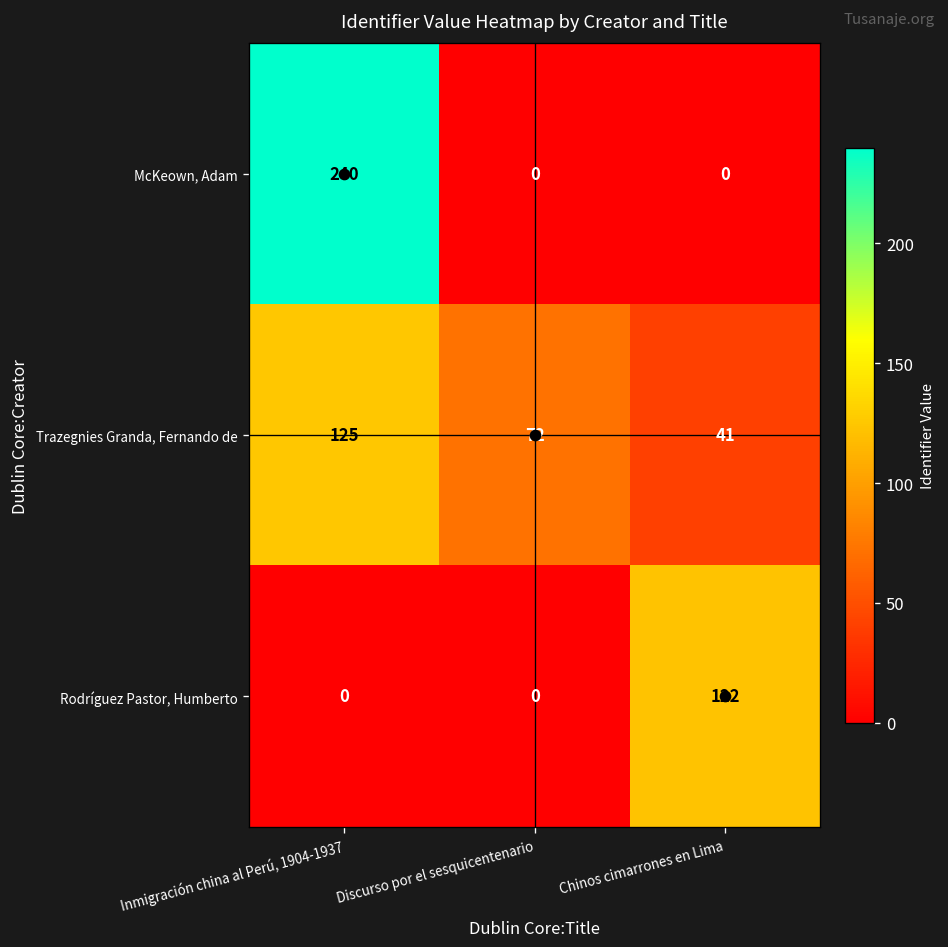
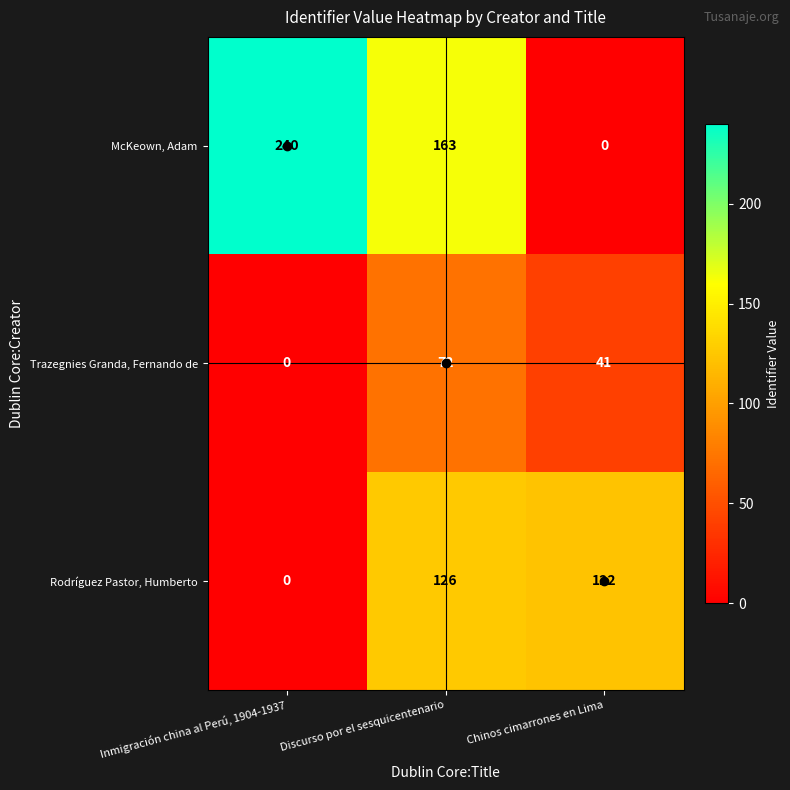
McKeown, Adam, Discurso por el sesquicentenario: 0 -> 163
Trazegnies Granda, Fernando de, Inmigración china al Perú, 1904-1937: 125 -> 0
Rodríguez Pastor, Humberto, Discurso por el sesquicentenario: 0 -> 126
